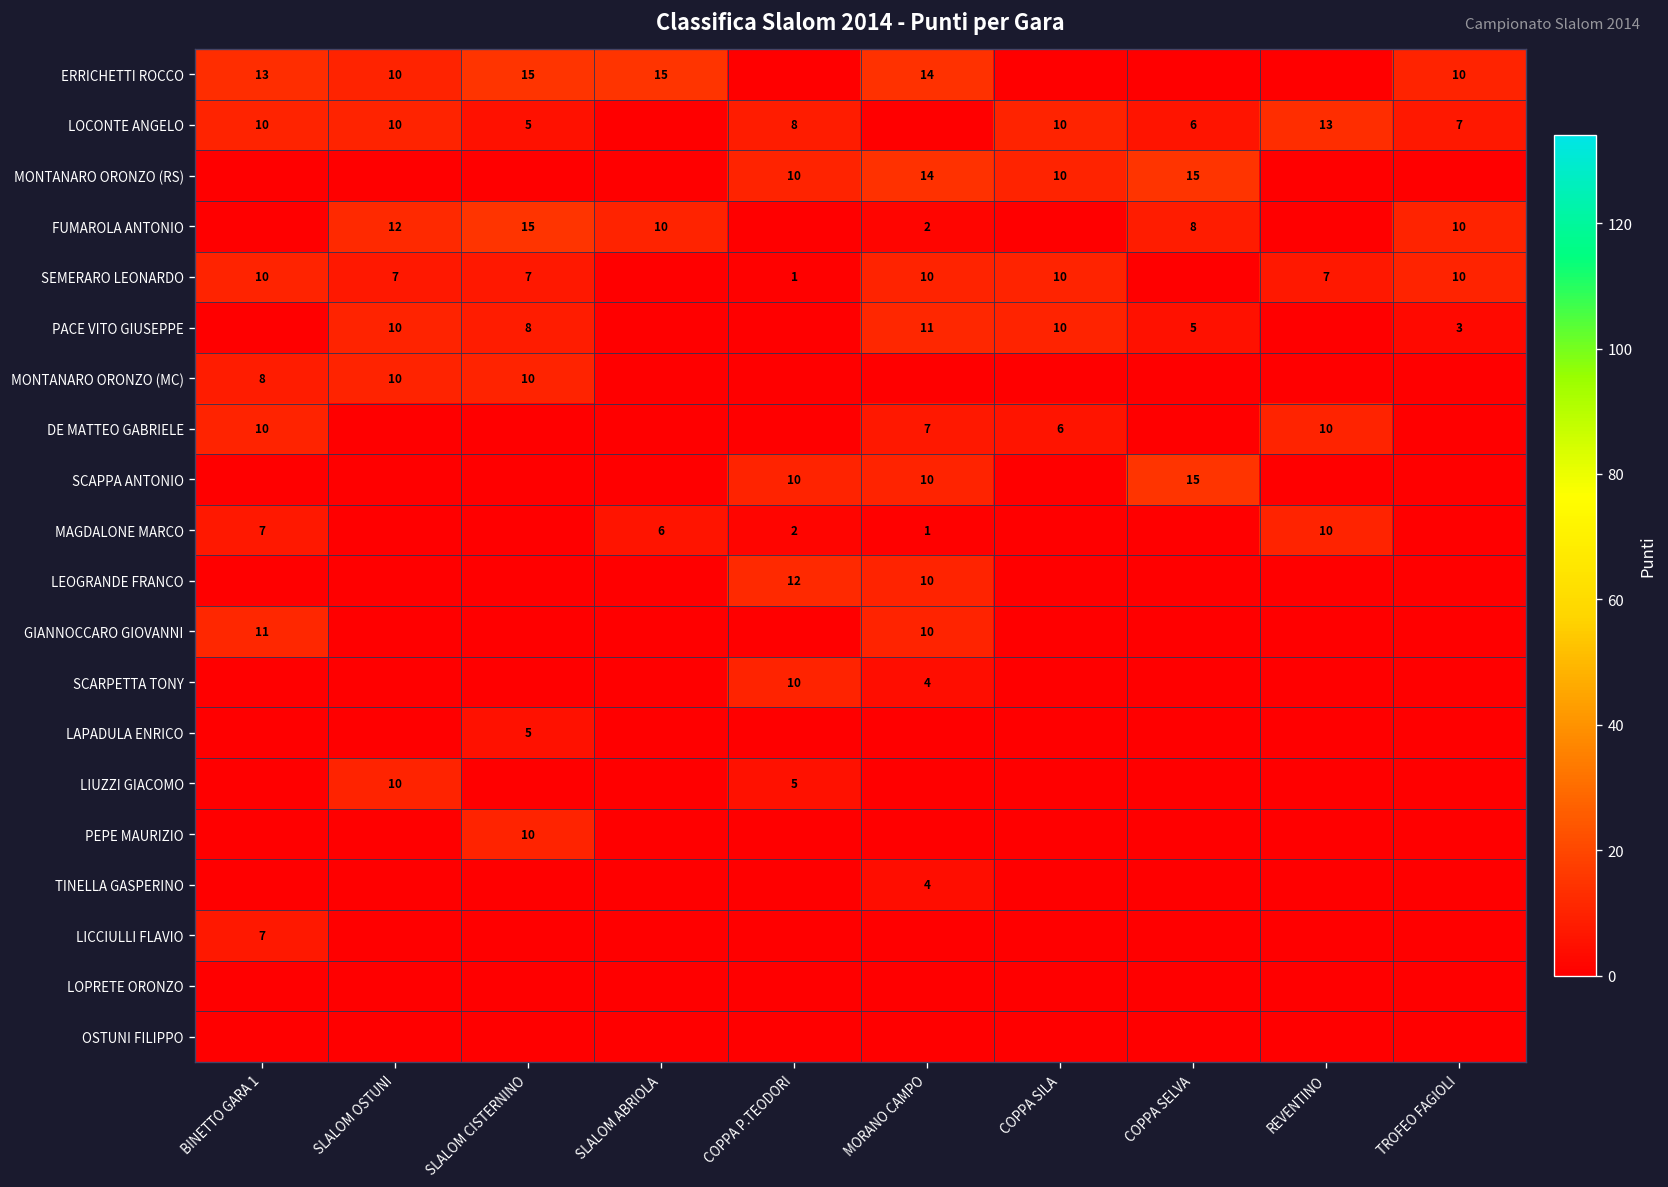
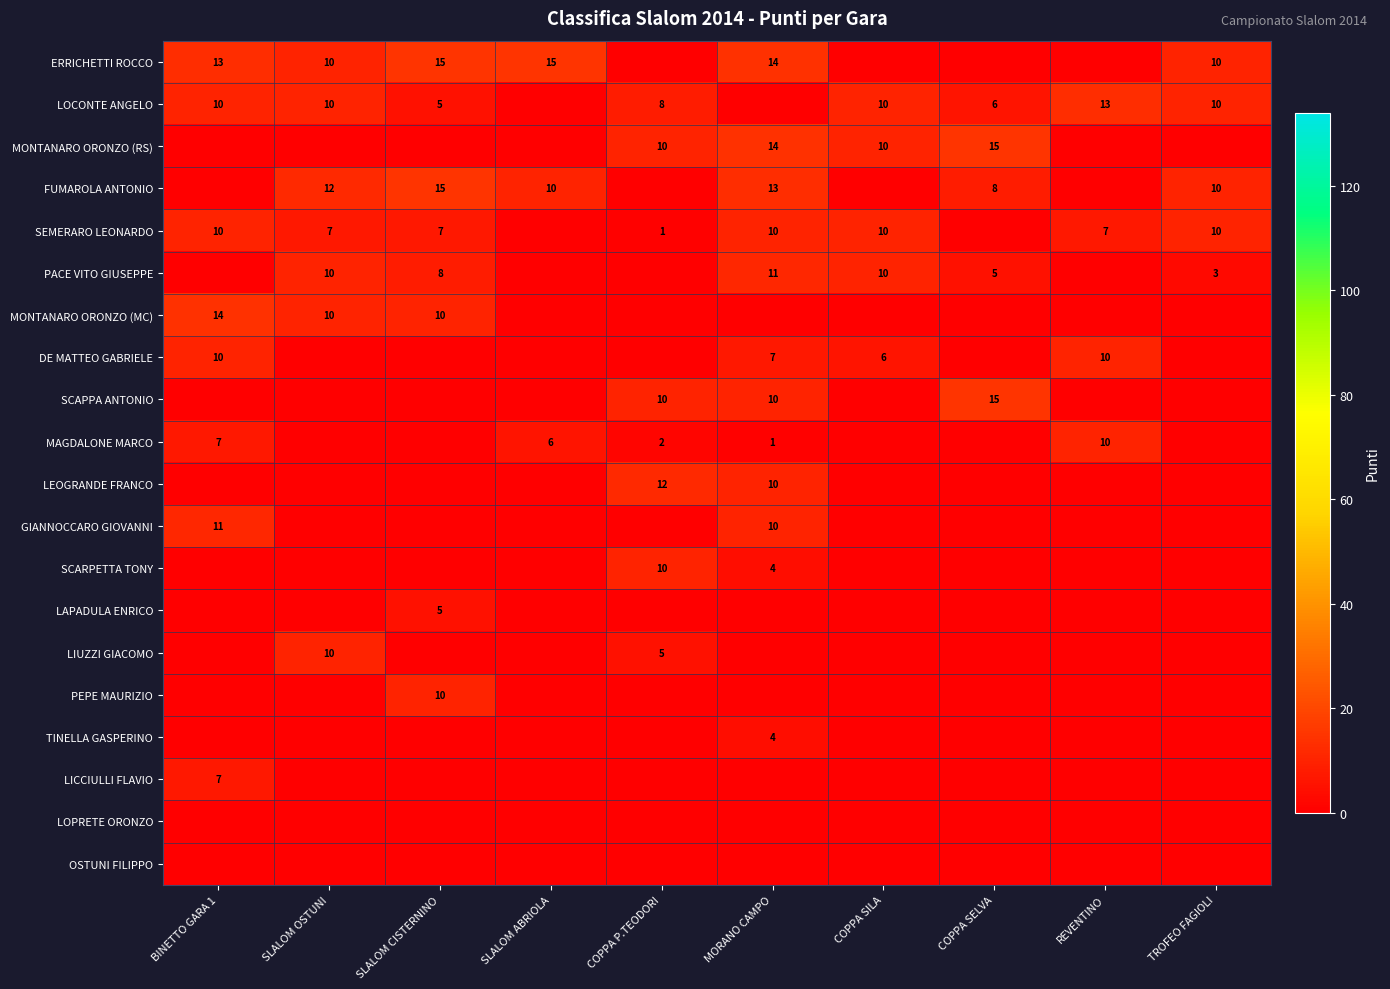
LOCONTE ANGELO, TROFEO FAGIOLI: 7 -> 10
FUMAROLA ANTONIO, MORANO CAMPO: 2 -> 13
MONTANARO ORONZO (MC), BINETTO GARA 1: 8 -> 14
